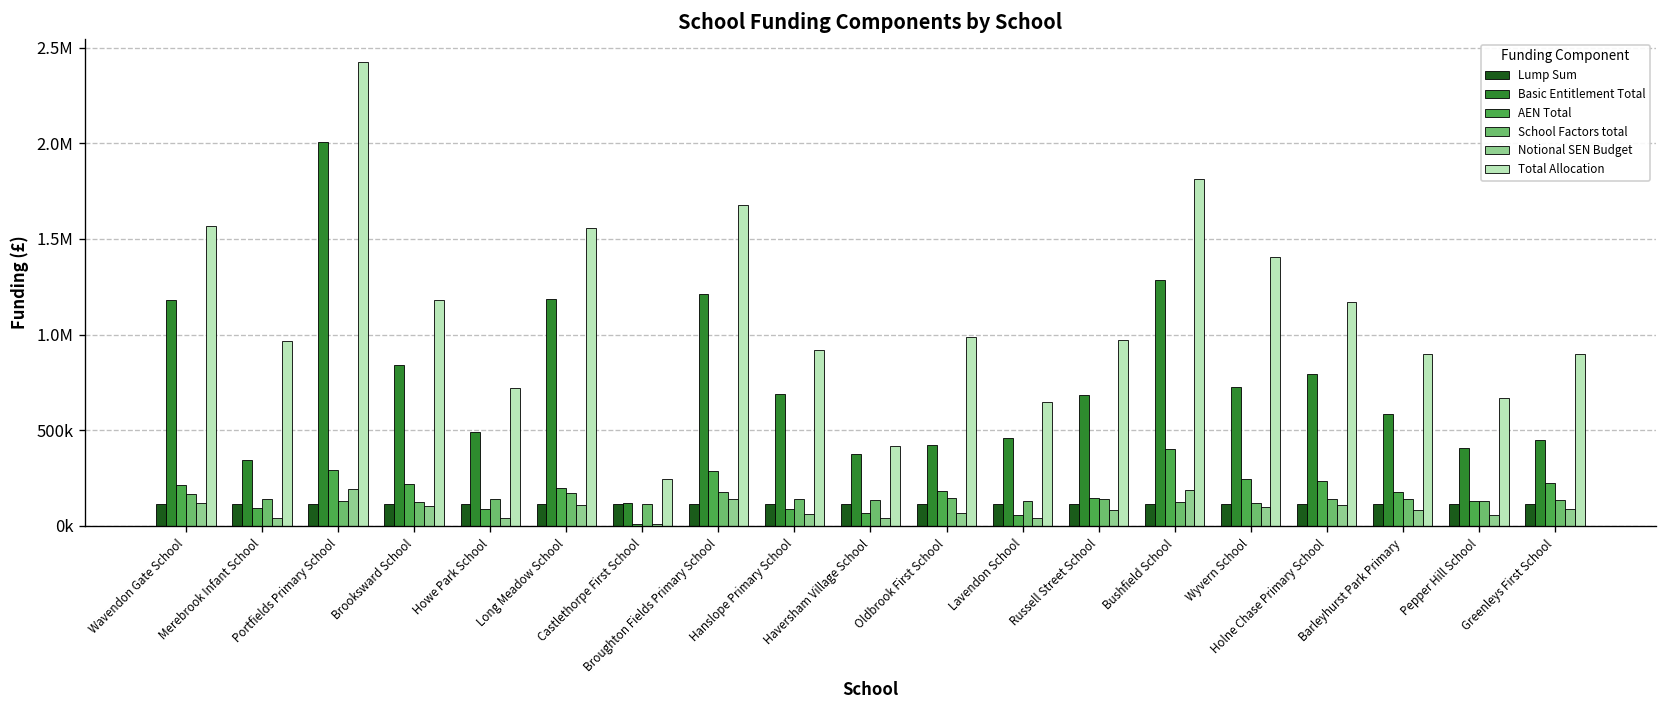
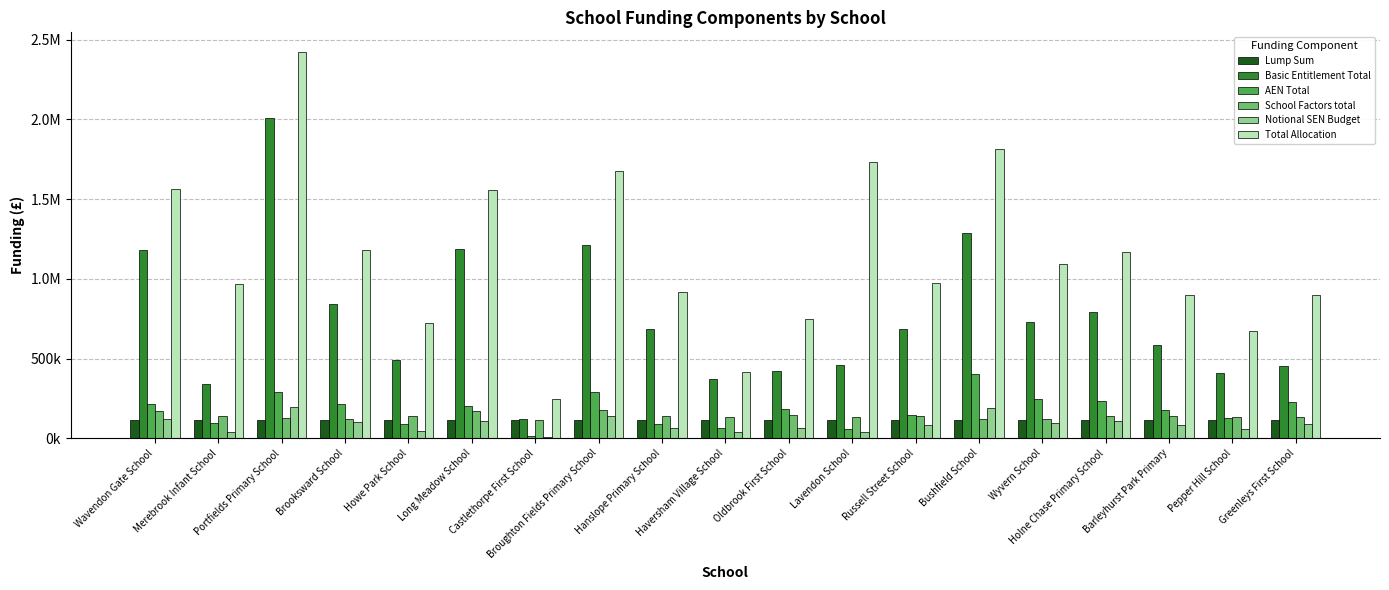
Total Allocation, Oldbrook First School: 990000 -> 750000
Total Allocation, Lavendon School: 650000 -> 1730000
Total Allocation, Wyvern School: 1400000 -> 1090000
